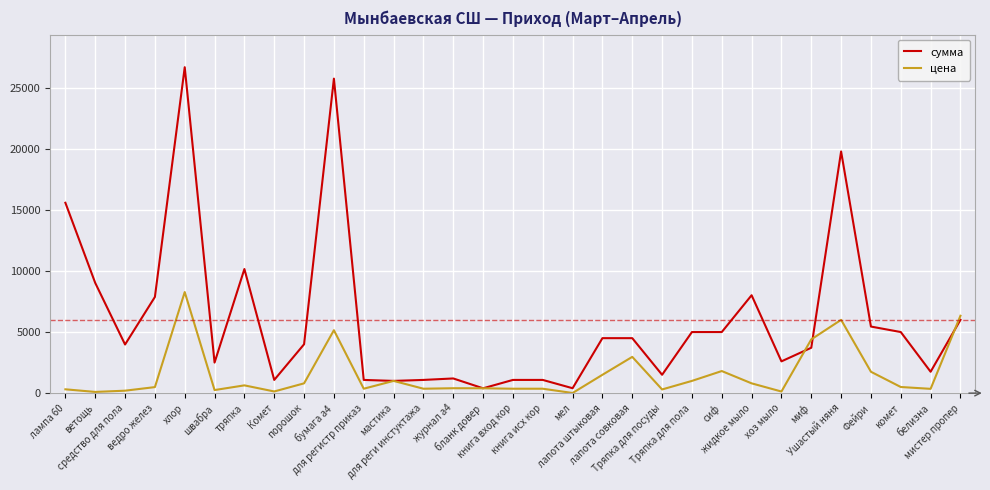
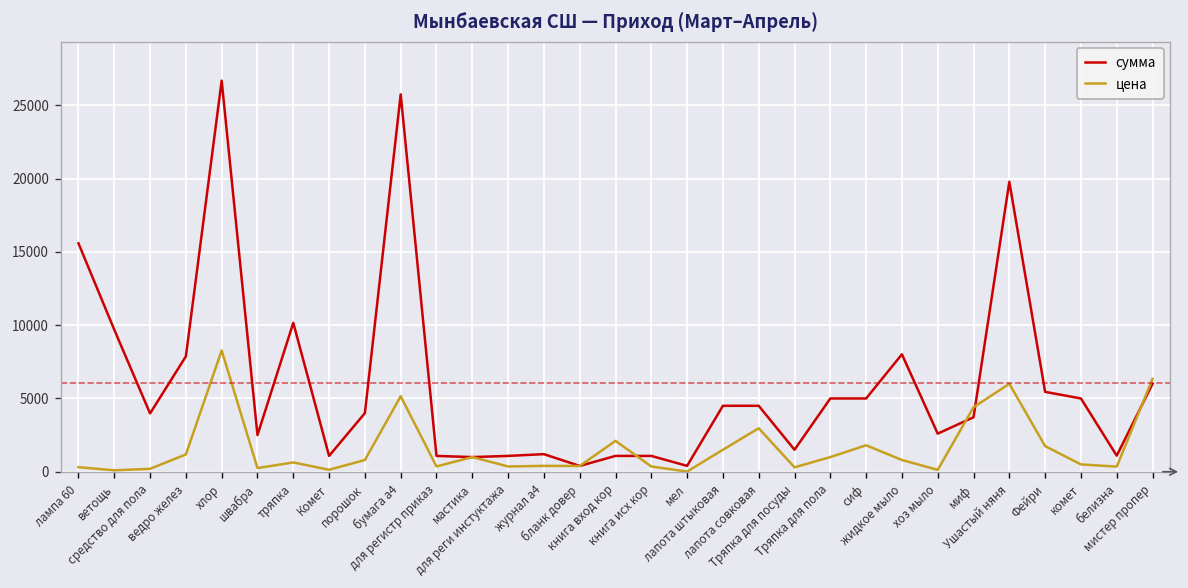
сумма, ветощь: 9000 -> 9700
цена, ведро желез: 500 -> 1200
цена, книга вход кор: 400 -> 2100
сумма, белизна: 1800 -> 1100
